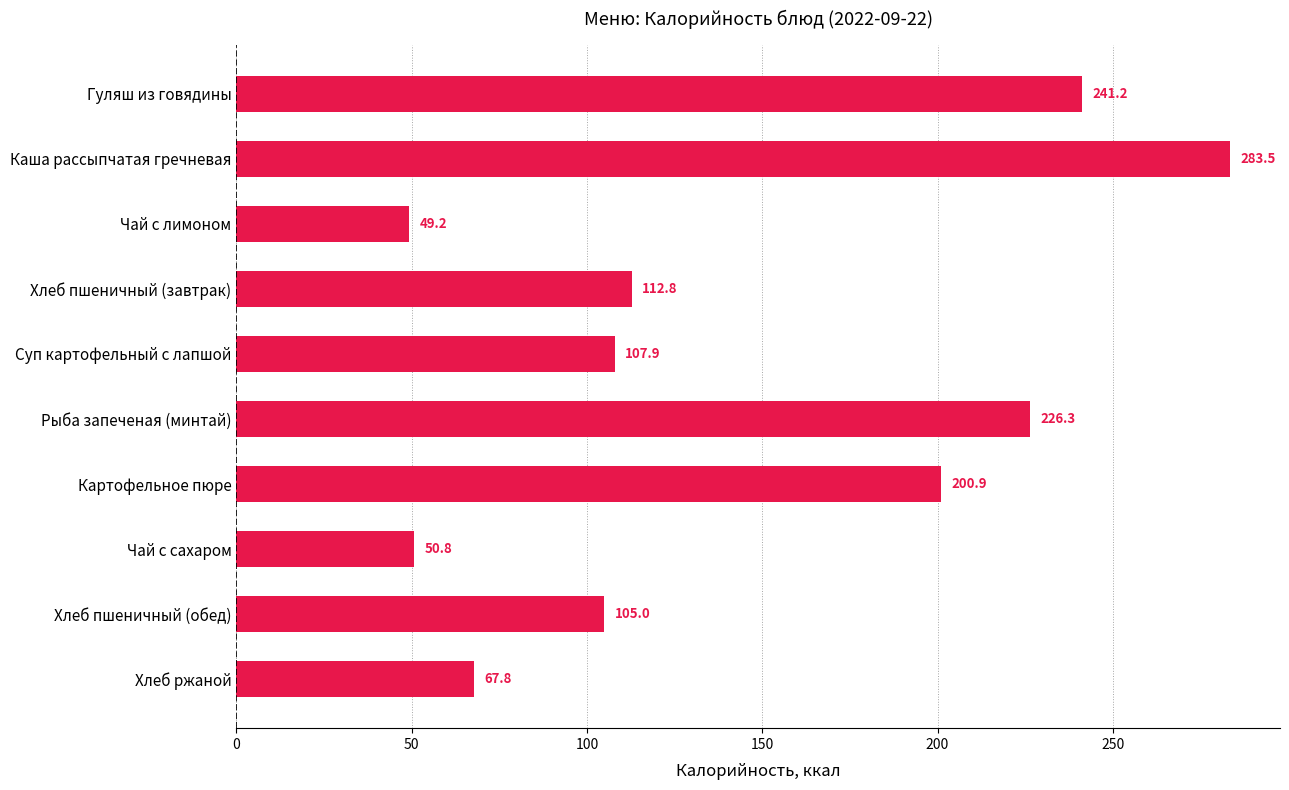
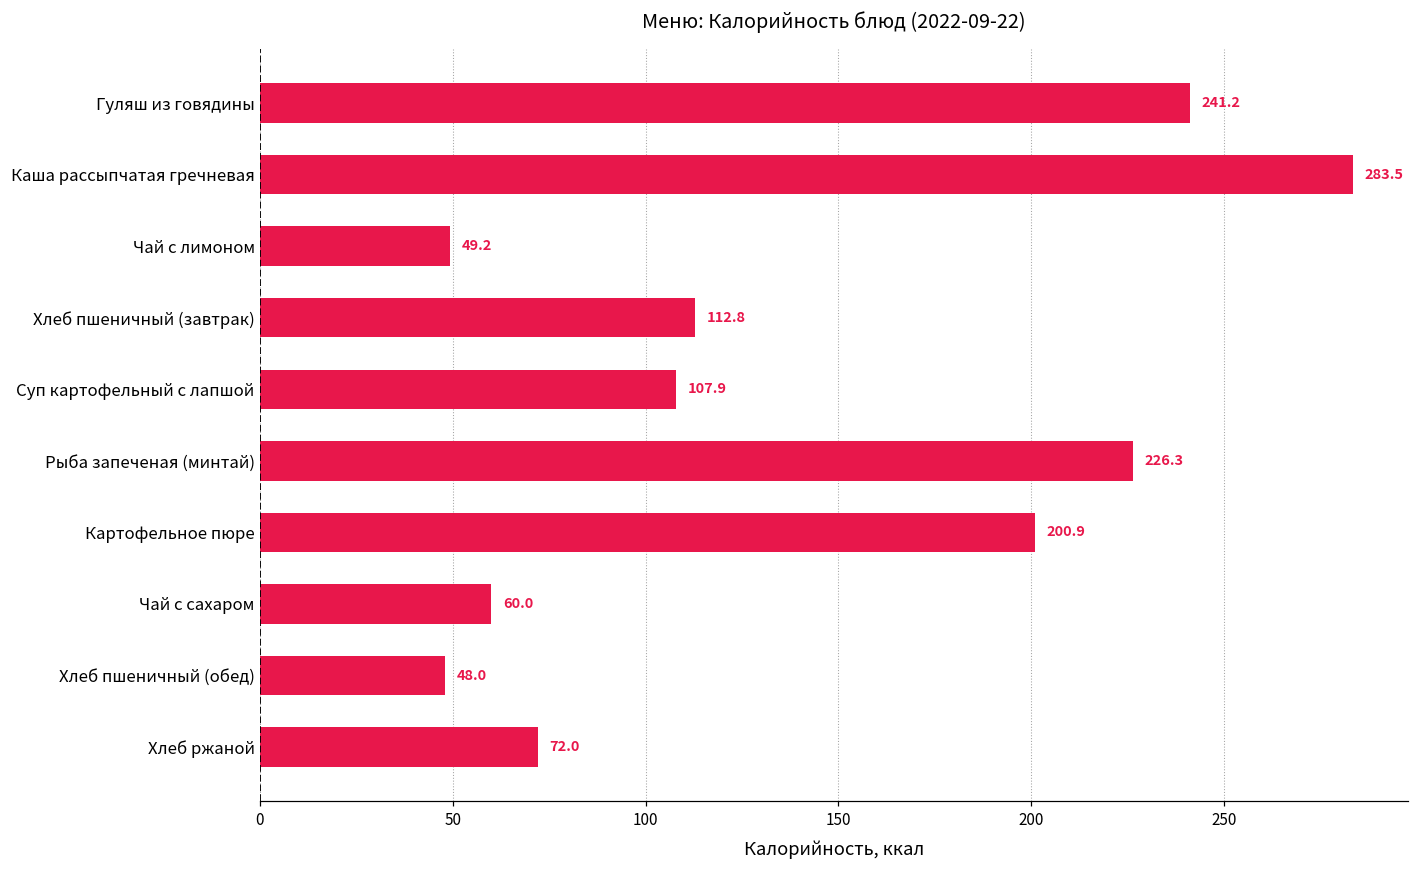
Чай с сахаром: 50.8 -> 60.0
Хлеб пшеничный (обед): 105.0 -> 48.0
Хлеб ржаной: 67.8 -> 72.0
